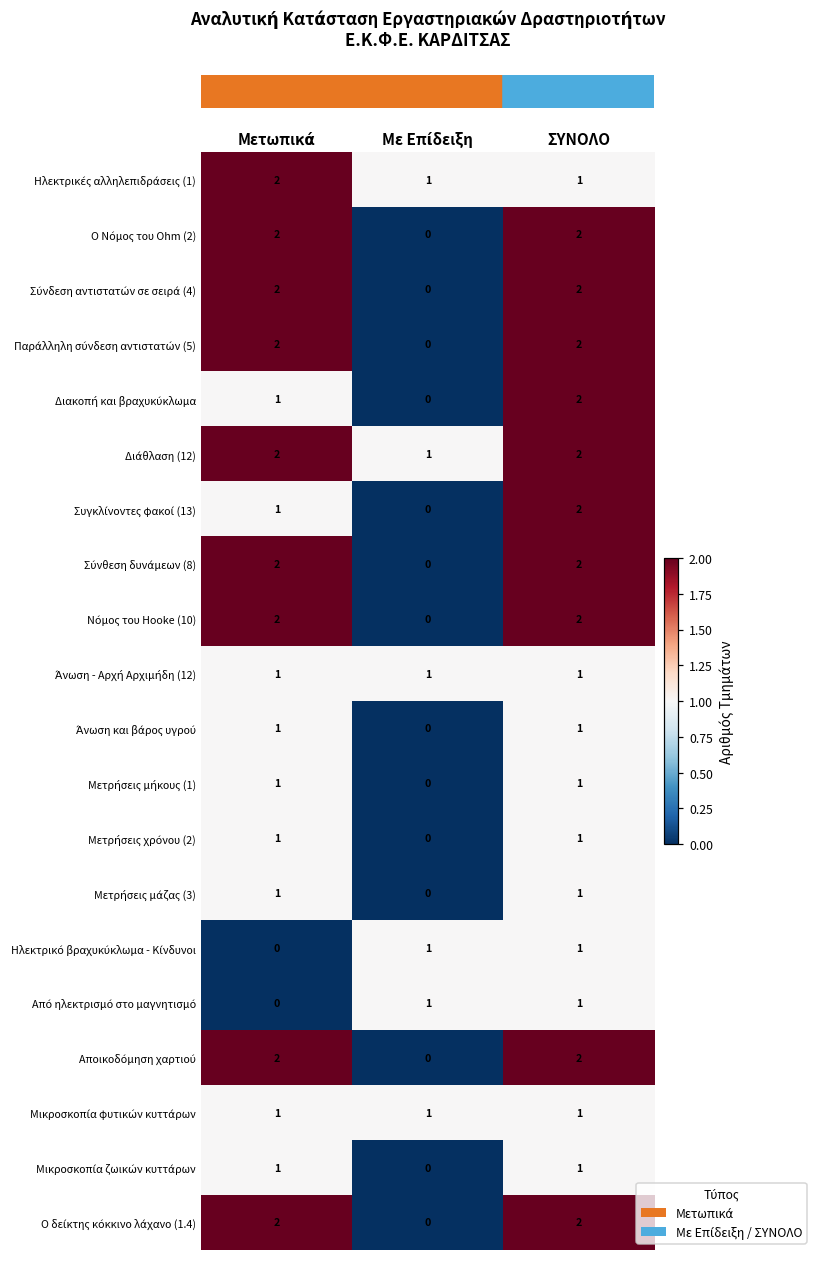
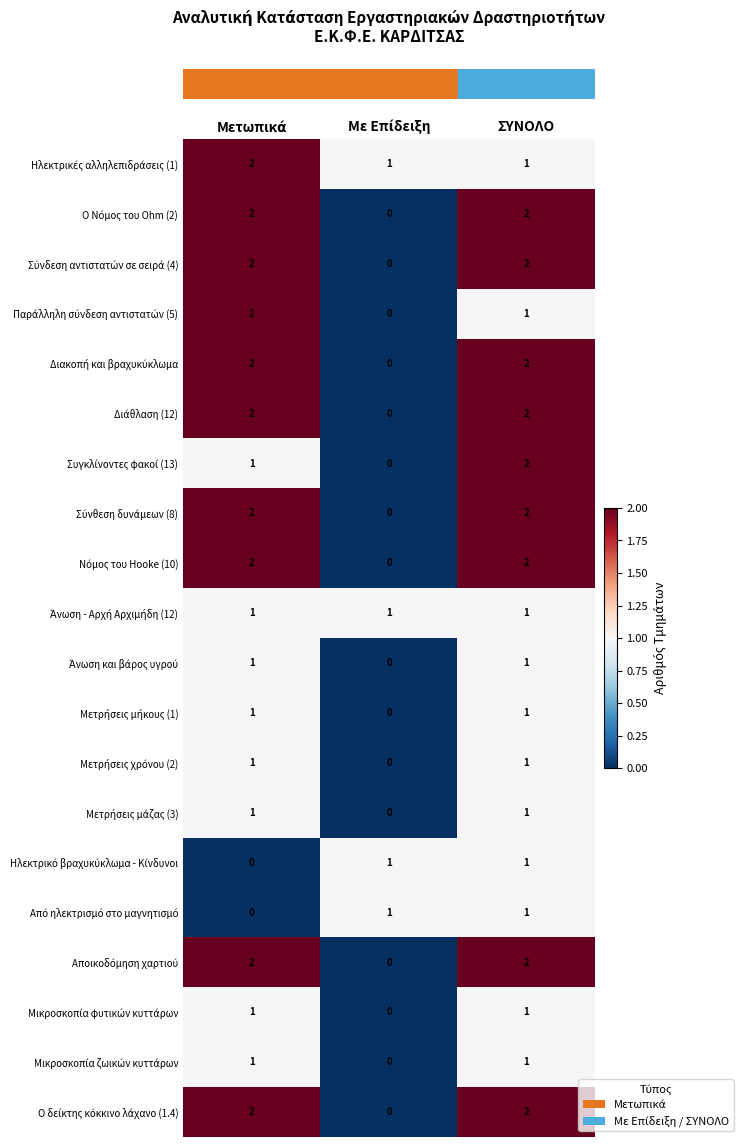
Παράλληλη σύνδεση αντιστατών (5), ΣΥΝΟΛΟ: 2 -> 1
Διακοπή και βραχυκύκλωμα, Μετωπικά: 1 -> 2
Διάθλαση (12), Με Επίδειξη: 1 -> 0
Μικροσκοπία φυτικών κυττάρων, Με Επίδειξη: 1 -> 0
